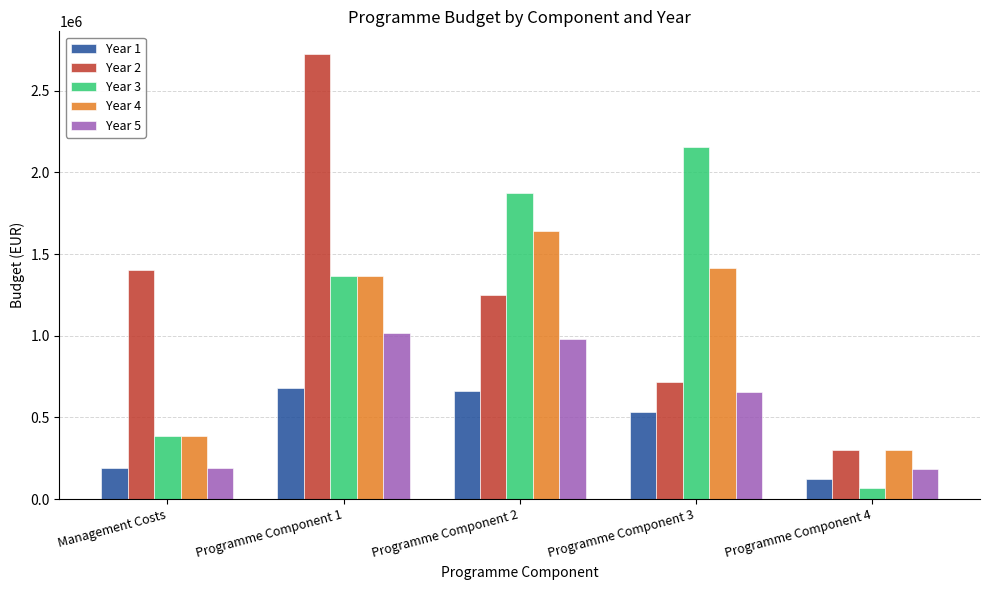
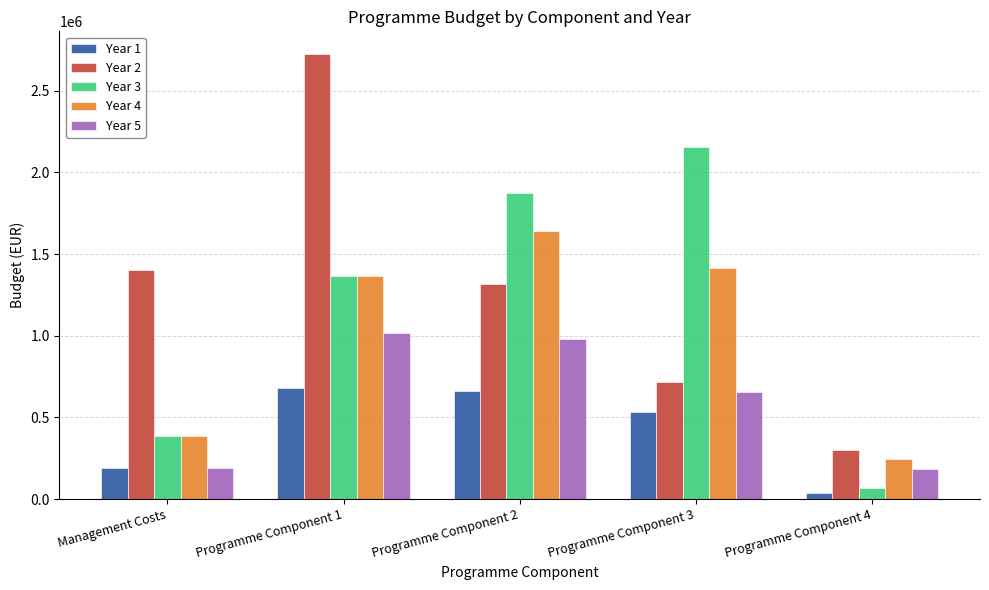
Year 2, Programme Component 2: 1250000 -> 1320000
Year 1, Programme Component 4: 120000 -> 40000
Year 4, Programme Component 4: 300000 -> 250000
